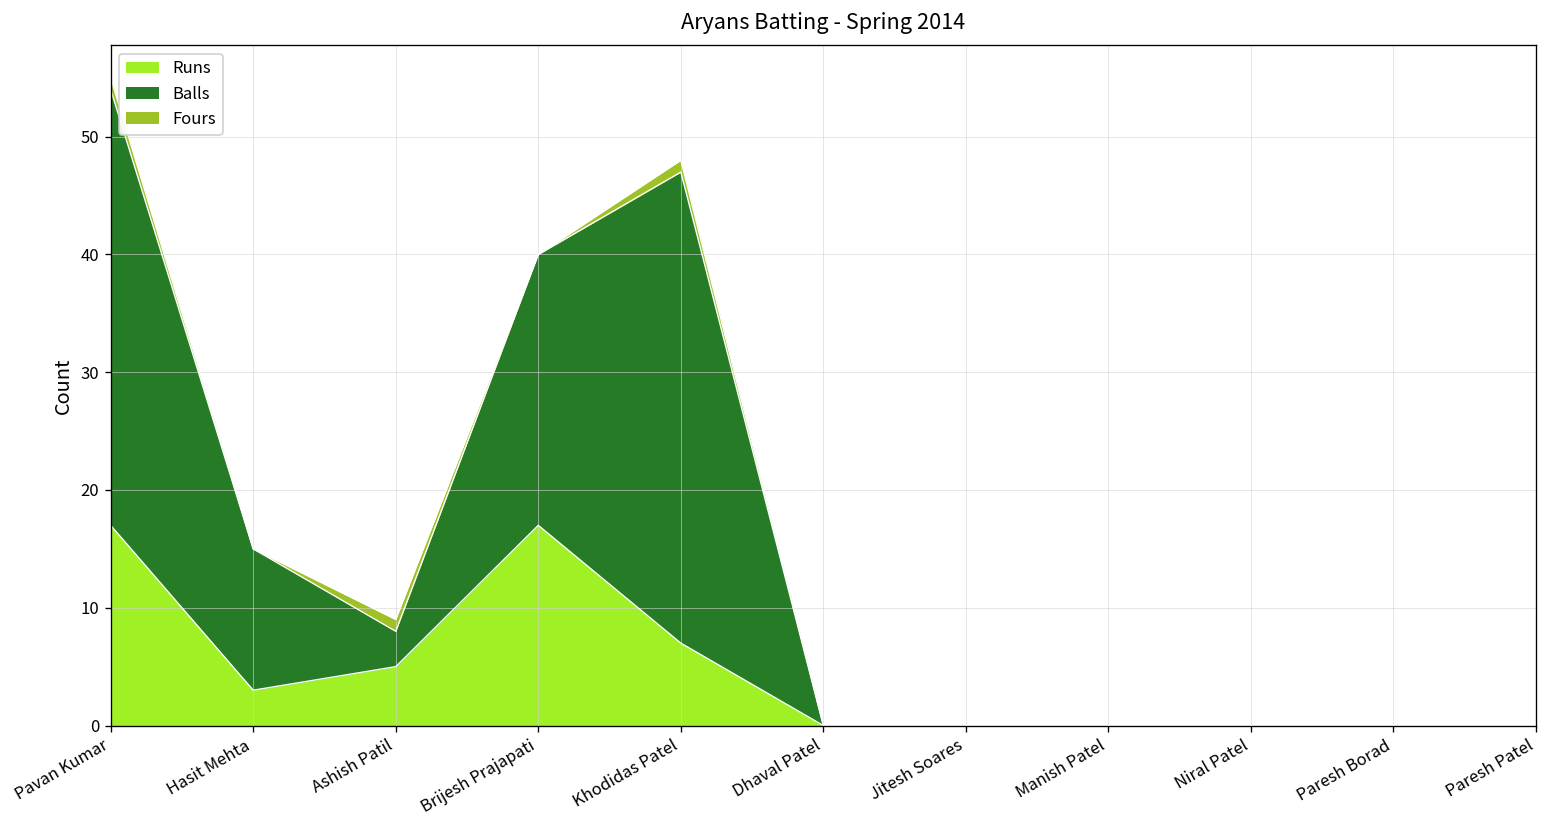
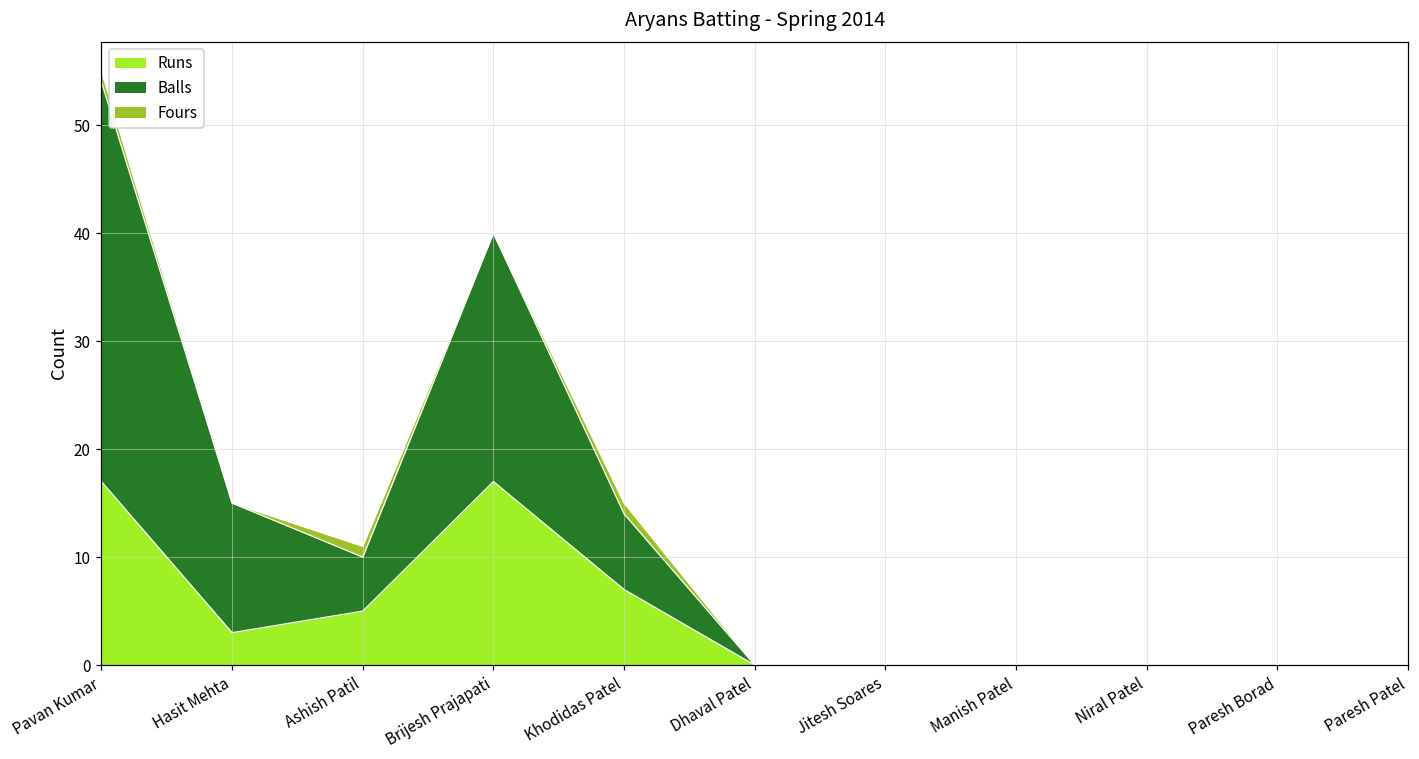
Balls, Ashish Patil: 3 -> 5
Balls, Khodidas Patel: 40 -> 7
